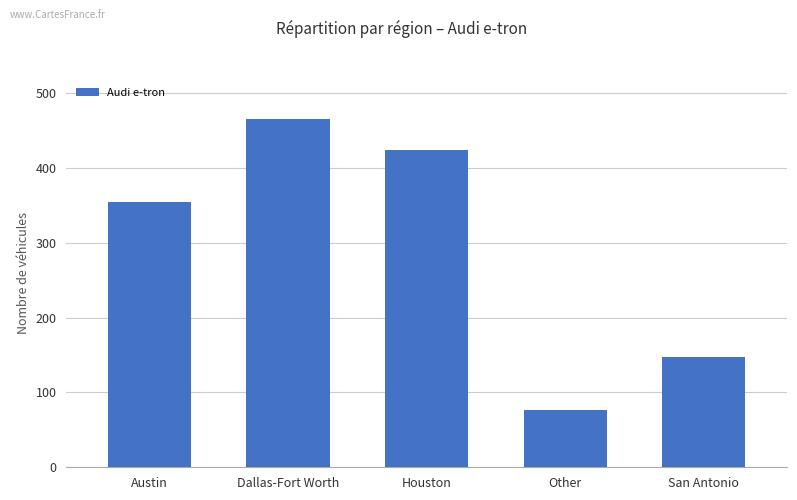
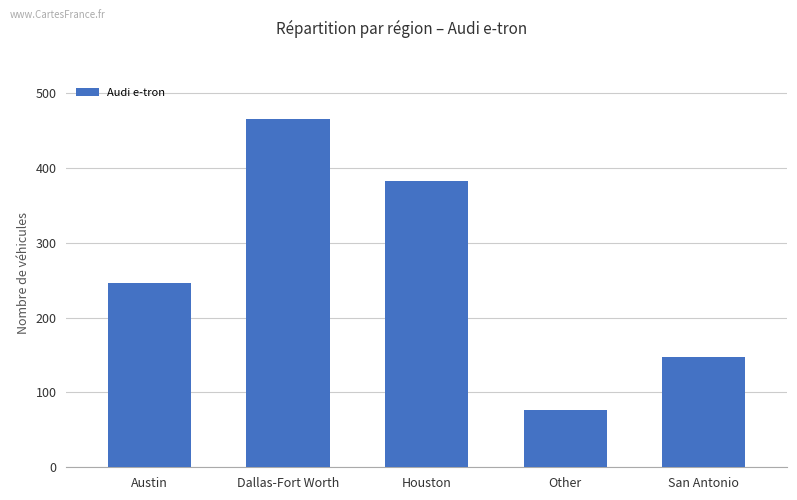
Austin: 350 -> 250
Houston: 420 -> 380
